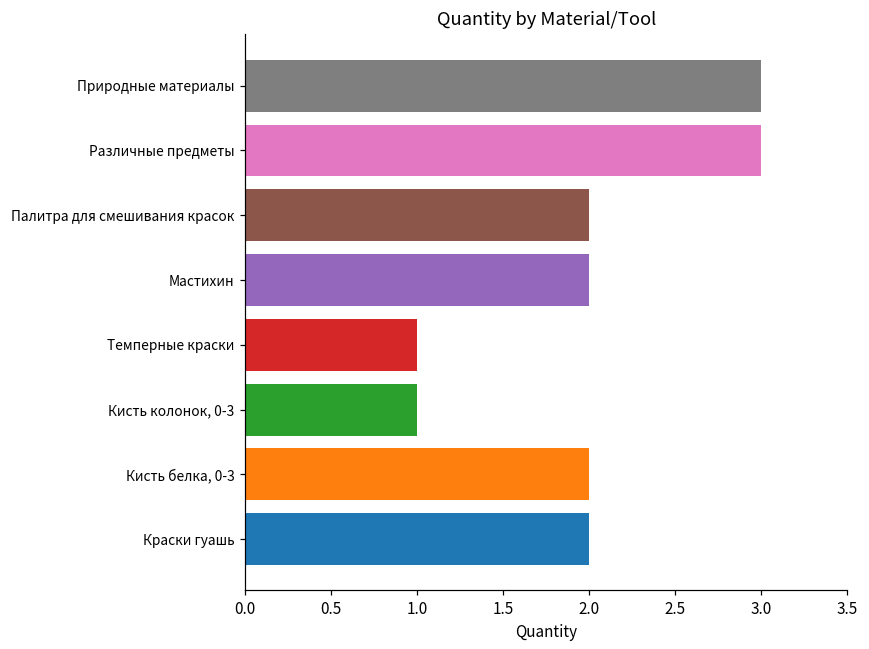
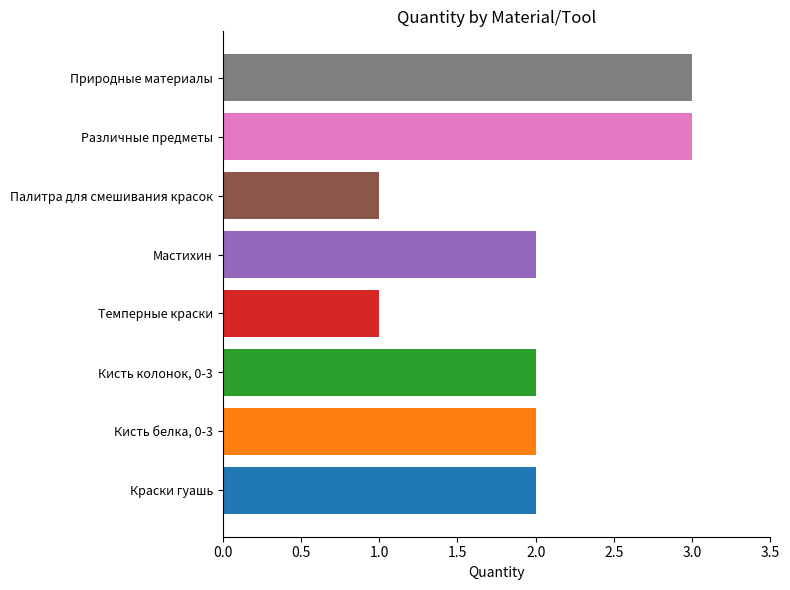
Палитра для смешивания красок: 2 -> 1
Кисть колонок, 0-3: 1 -> 2
